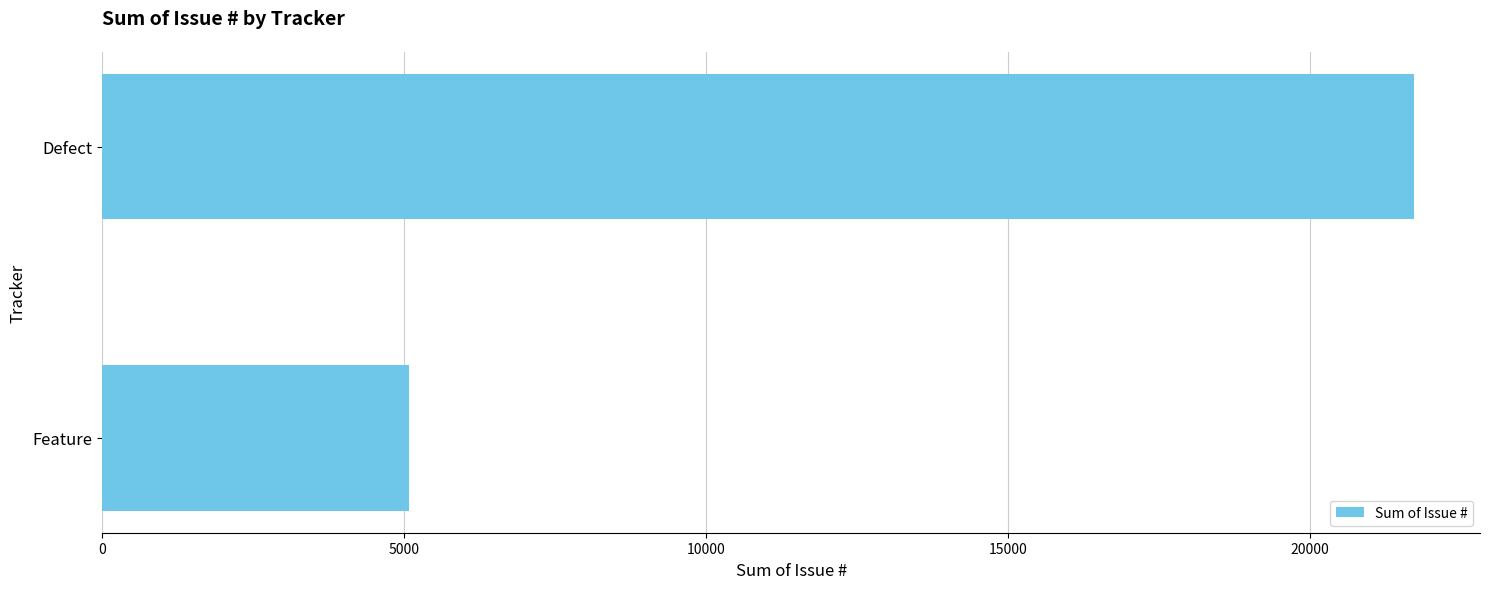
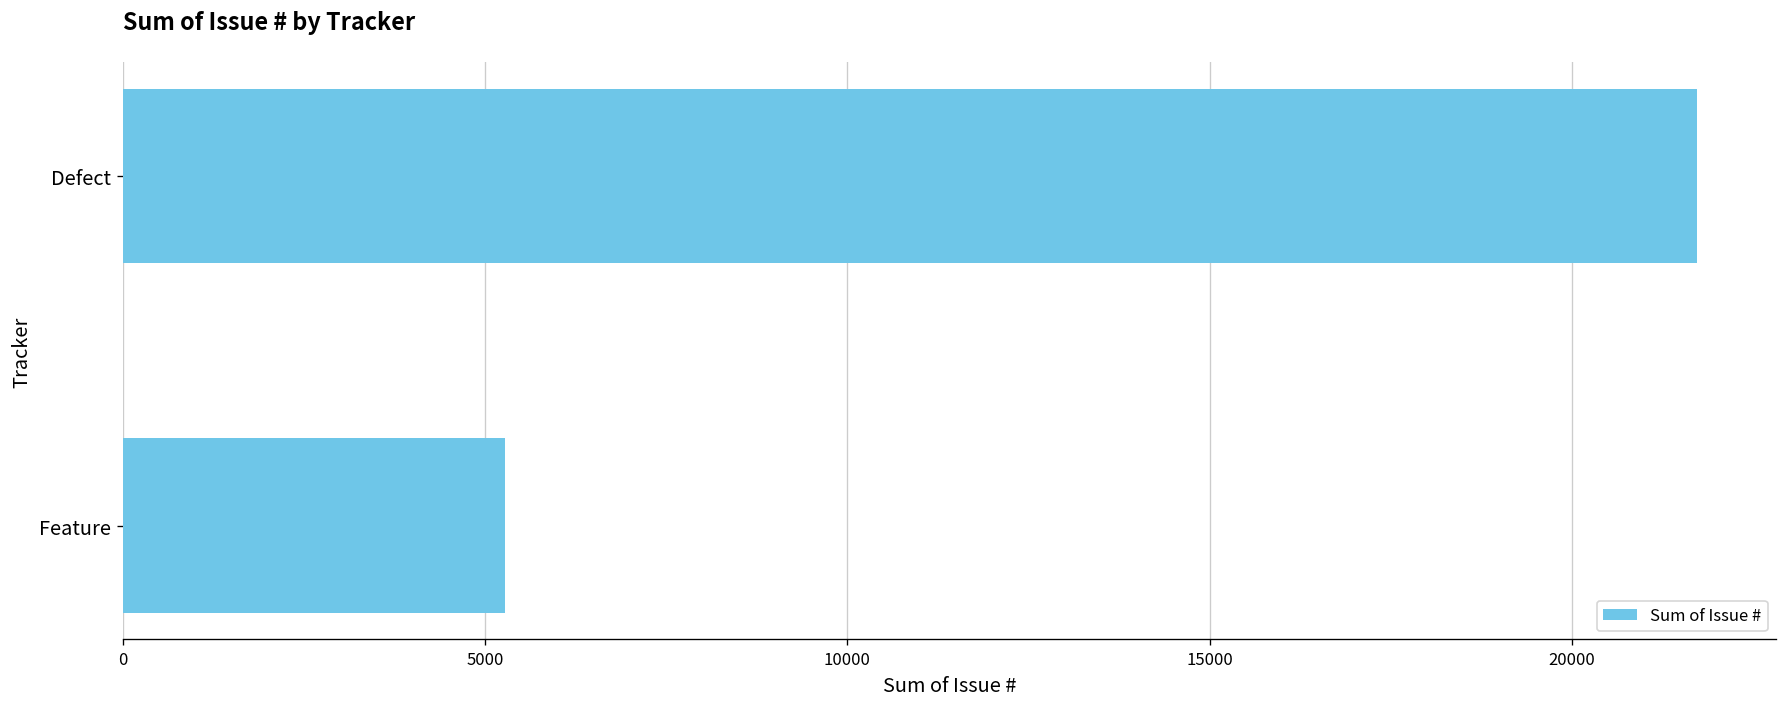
Feature: 5100 -> 5300
